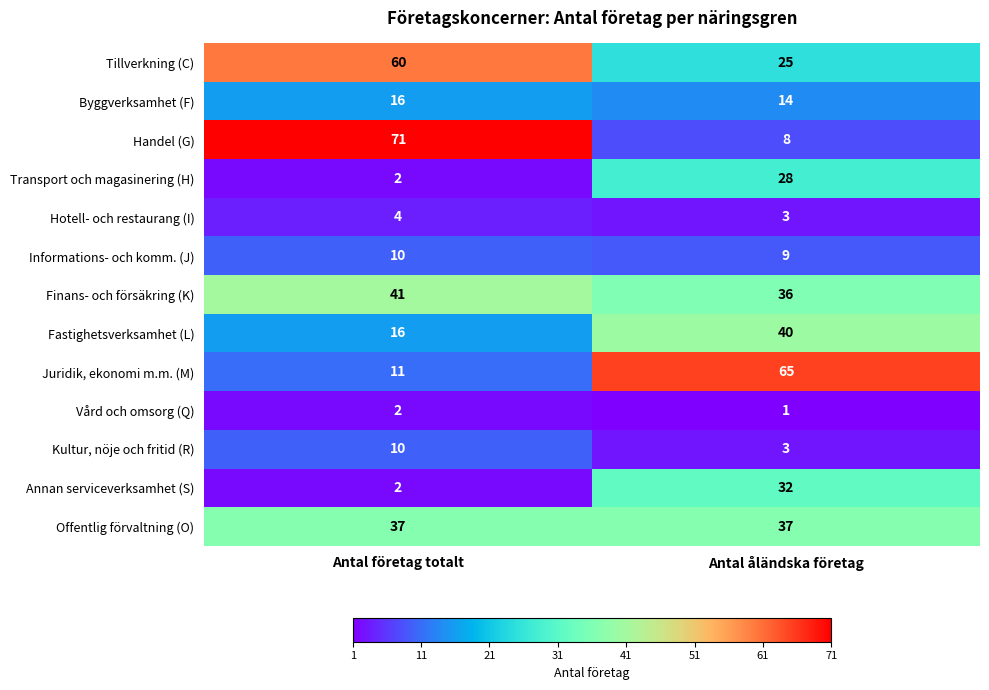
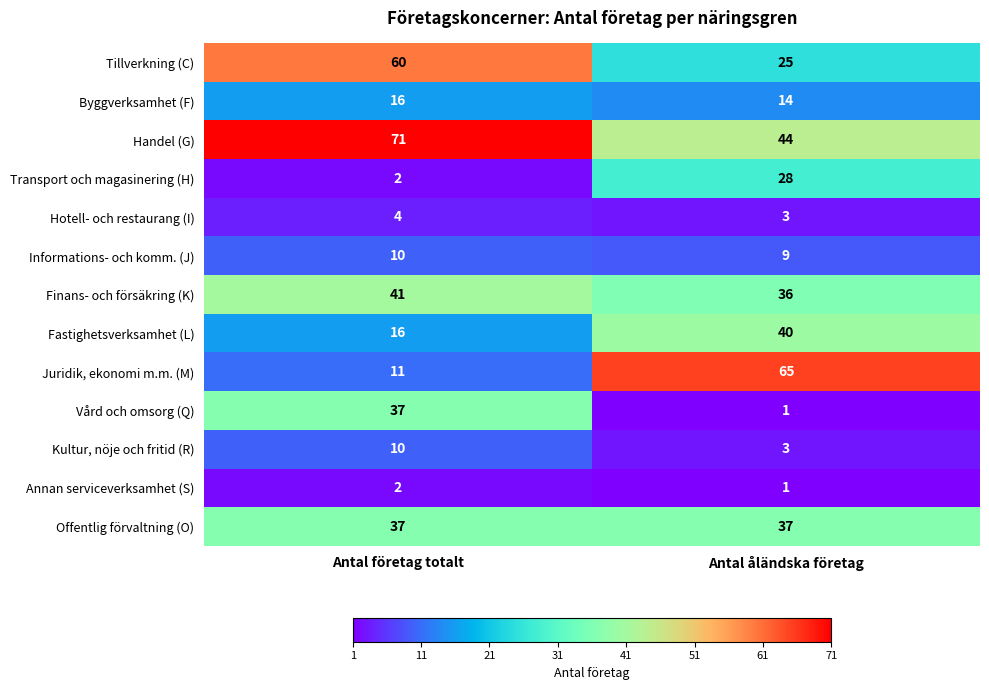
Handel (G), Antal åländska företag: 8 -> 44
Vård och omsorg (Q), Antal företag totalt: 2 -> 37
Annan serviceverksamhet (S), Antal åländska företag: 32 -> 1
